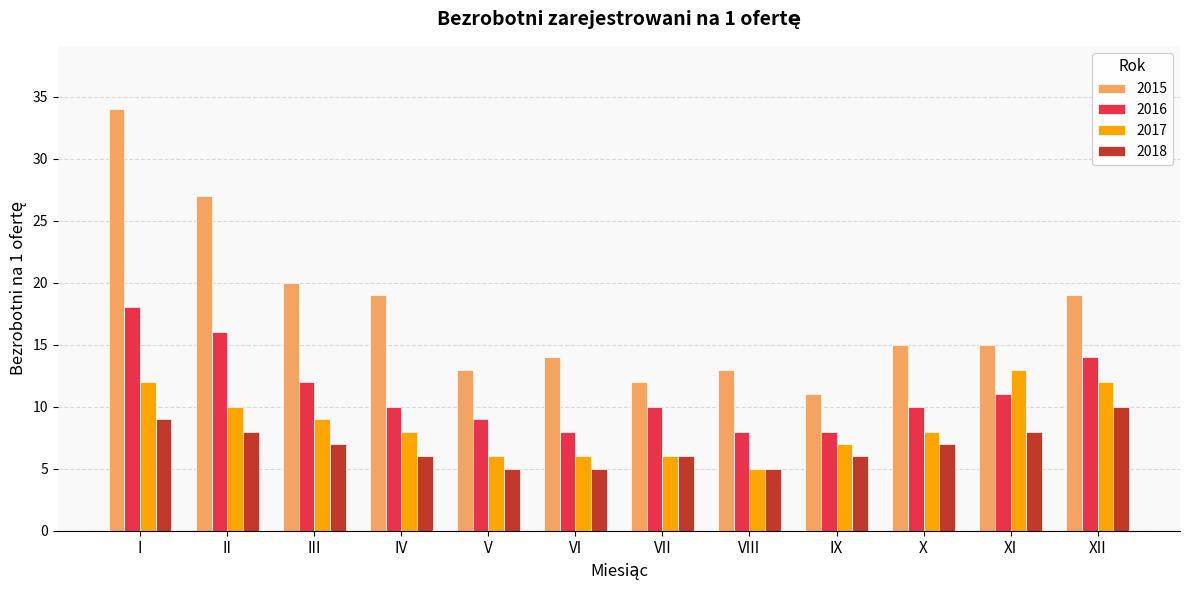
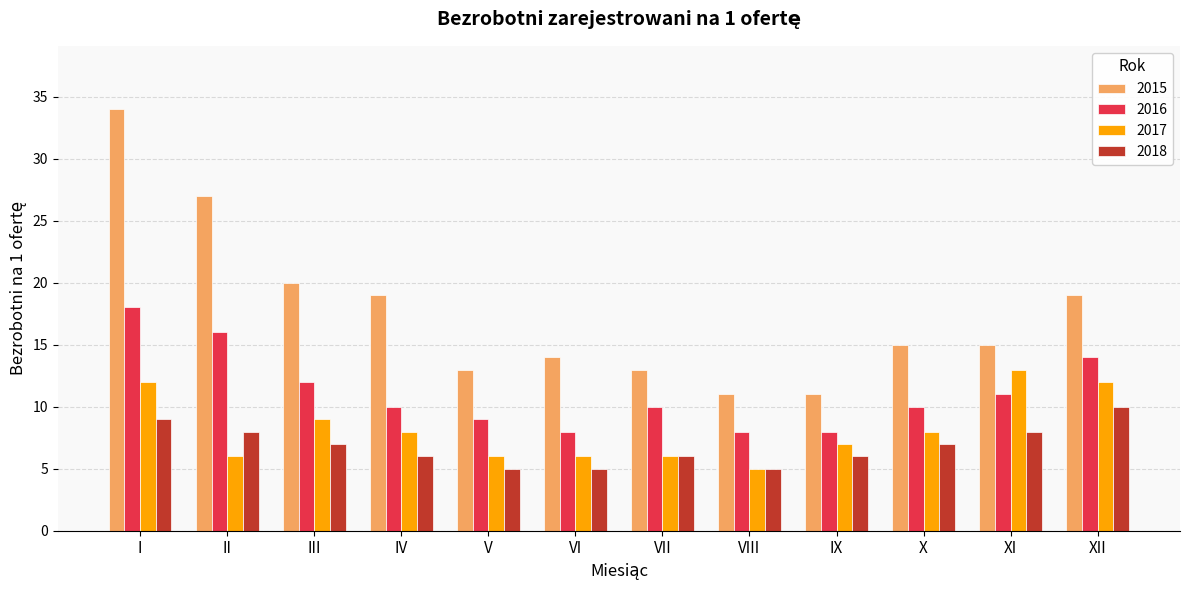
2017, II: 10 -> 6
2015, VII: 12 -> 13
2015, VIII: 13 -> 11
